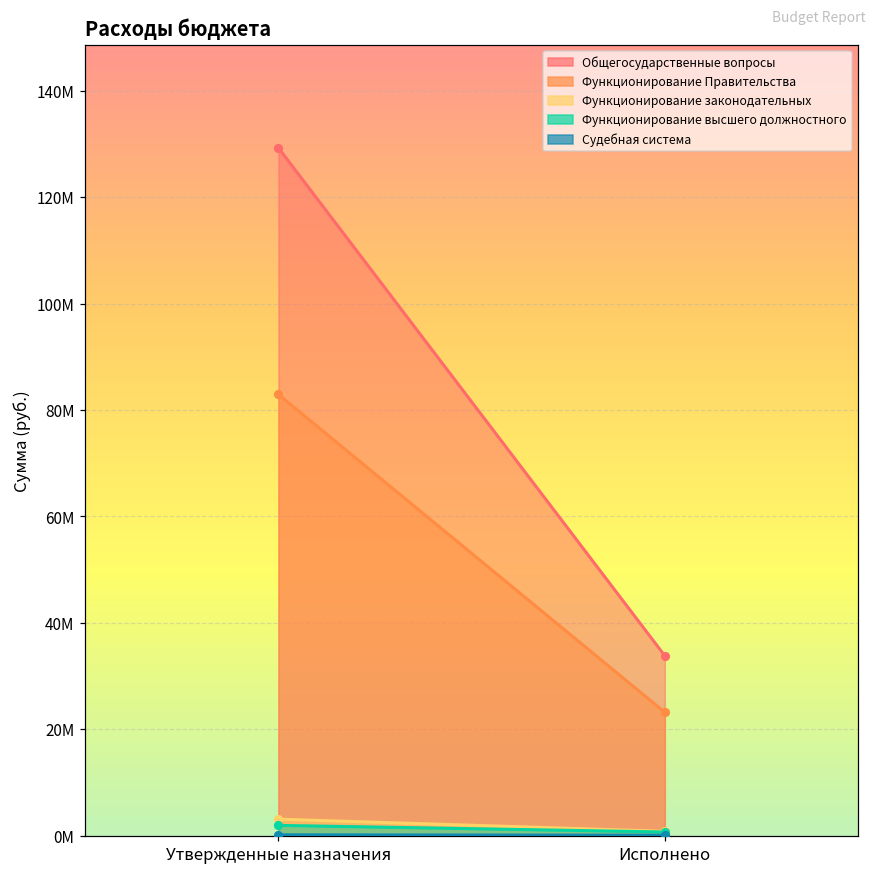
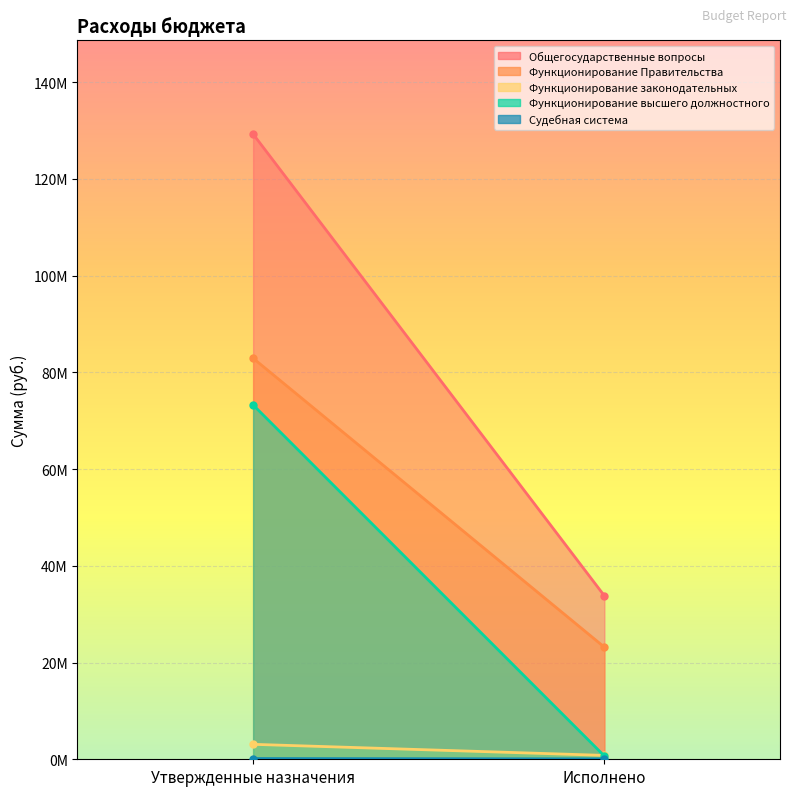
Функционирование высшего должностного, Утвержденные назначения: 2000000 -> 73000000
